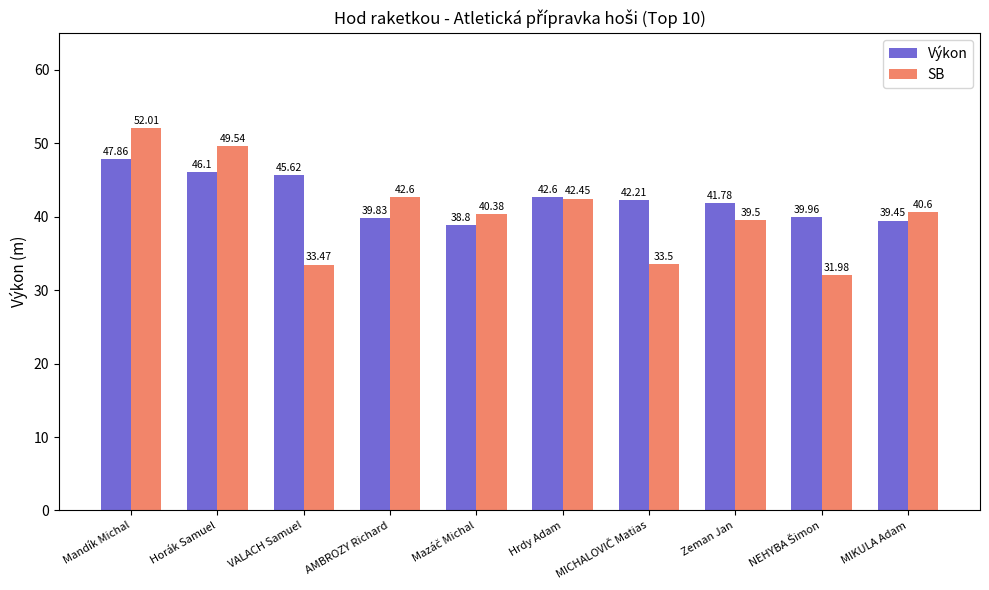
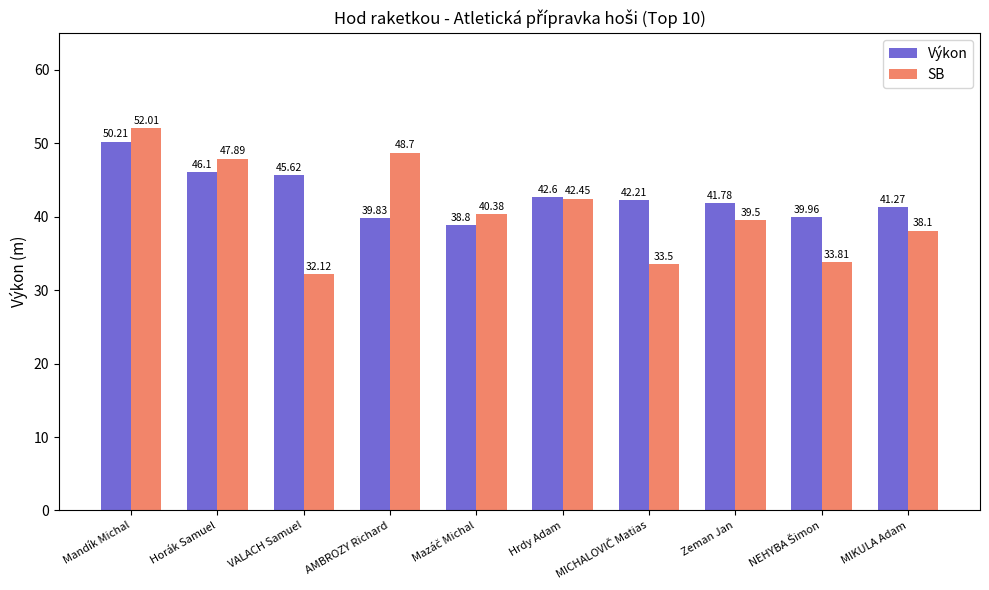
Výkon, Mandík Michal: 47.86 -> 50.21
SB, Horák Samuel: 49.54 -> 47.89
SB, VALACH Samuel: 33.47 -> 32.12
SB, AMBROZY Richard: 42.6 -> 48.7
SB, NEHYBA Šimon: 31.98 -> 33.81
Výkon, MIKULA Adam: 39.45 -> 41.27
SB, MIKULA Adam: 40.6 -> 38.1
